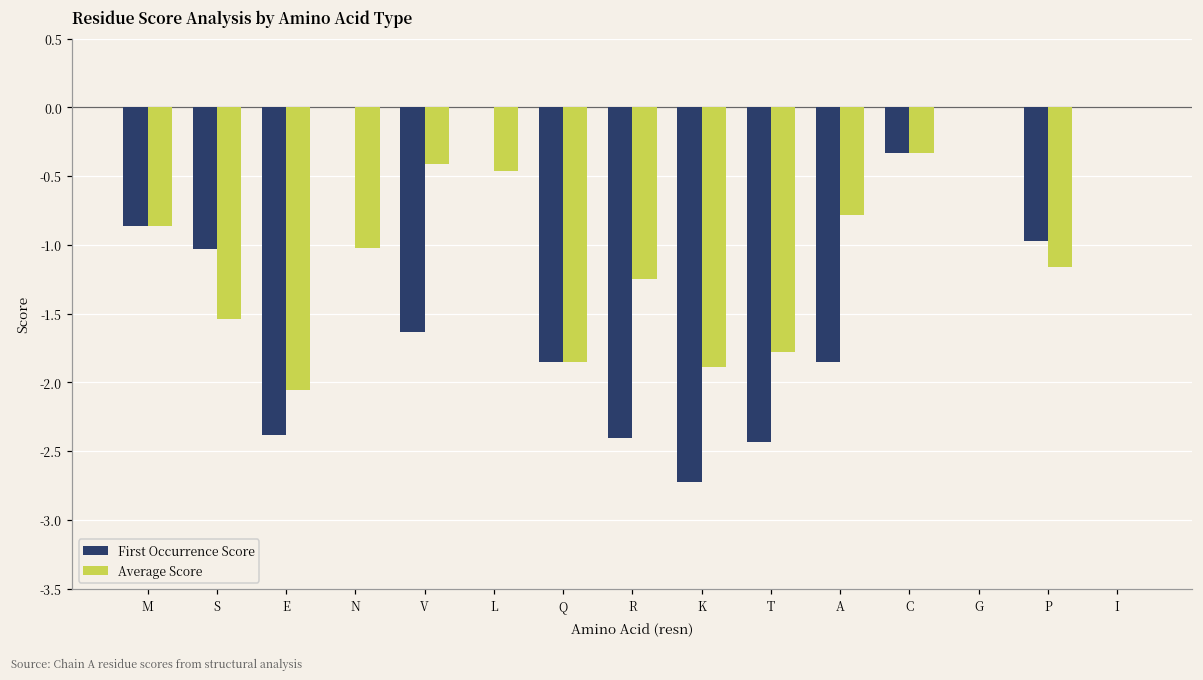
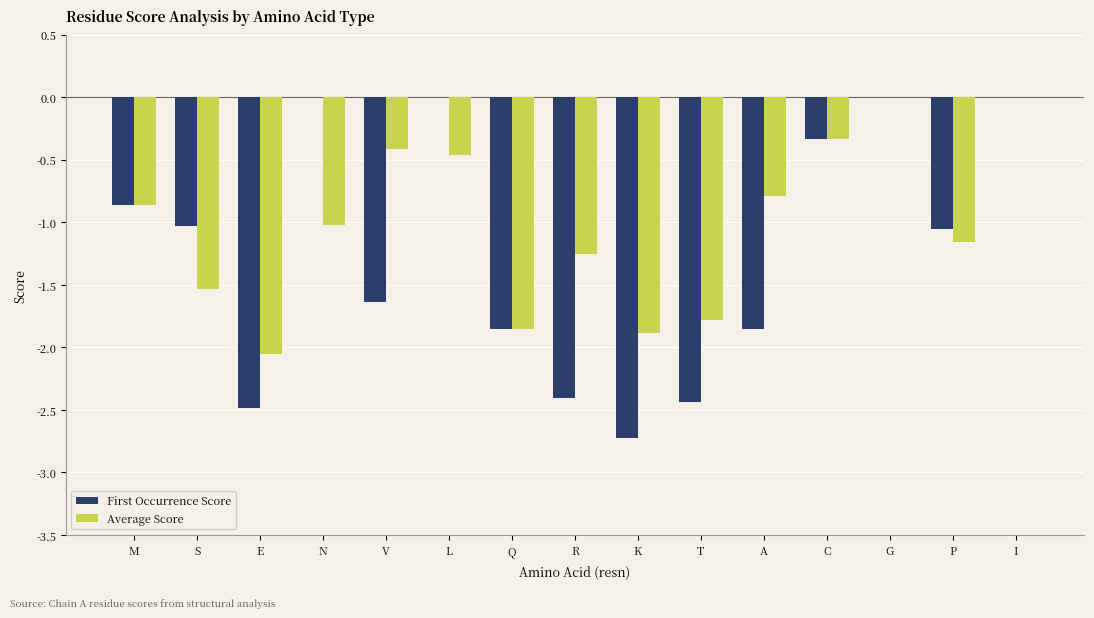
First Occurrence Score, E: -2.38 -> -2.48
First Occurrence Score, P: -0.97 -> -1.05
